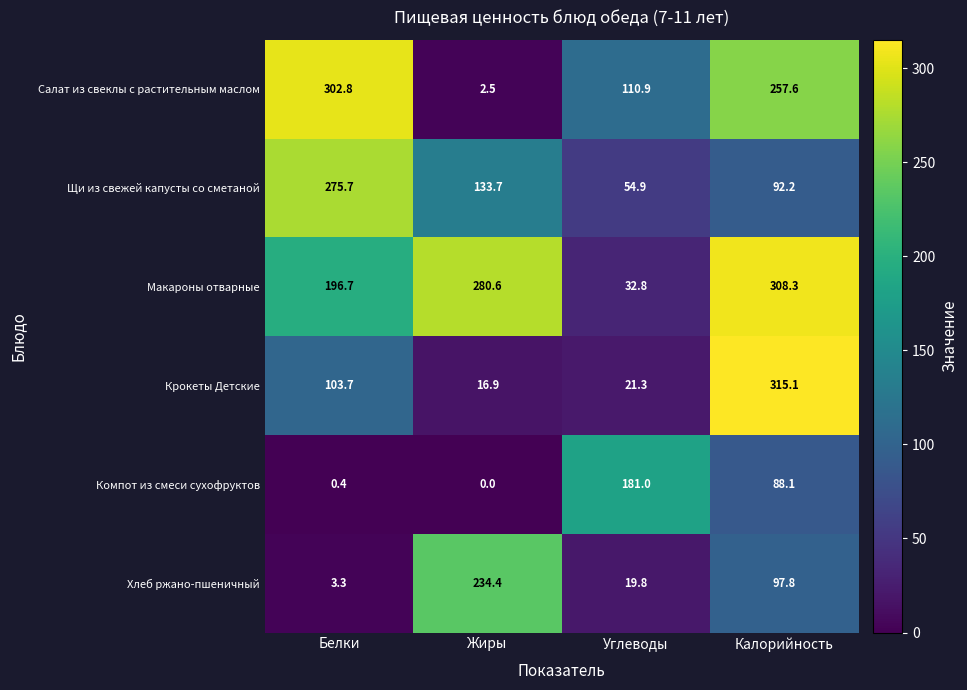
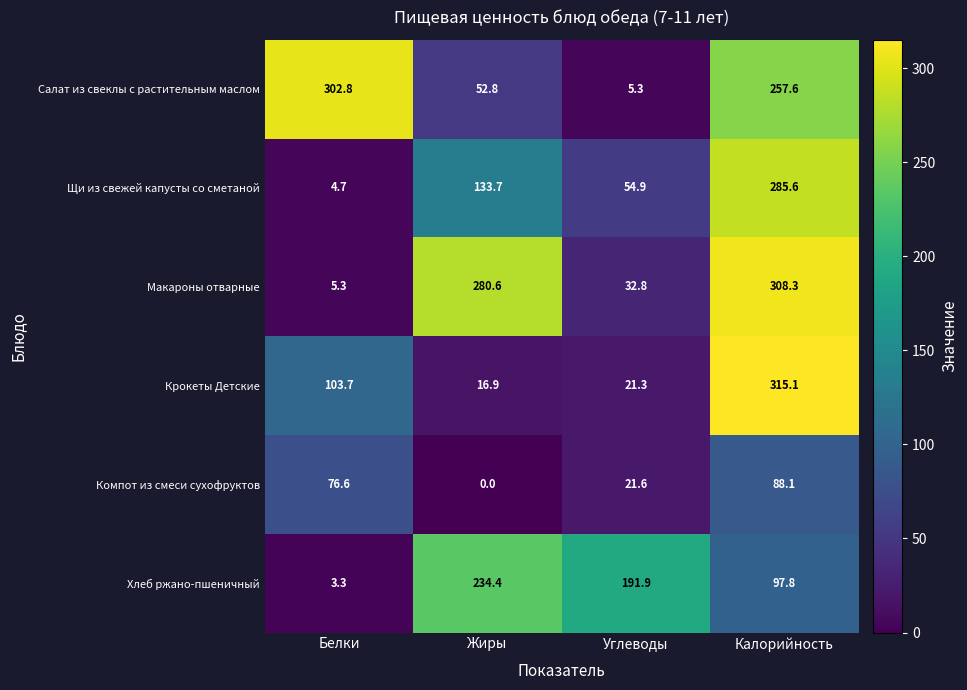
Салат из свеклы с растительным маслом, Жиры: 2.5 -> 52.8
Салат из свеклы с растительным маслом, Углеводы: 110.9 -> 5.3
Щи из свежей капусты со сметаной, Белки: 275.7 -> 4.7
Щи из свежей капусты со сметаной, Калорийность: 92.2 -> 285.6
Макароны отварные, Белки: 196.7 -> 5.3
Компот из смеси сухофруктов, Белки: 0.4 -> 76.6
Компот из смеси сухофруктов, Углеводы: 181.0 -> 21.6
Хлеб ржано-пшеничный, Углеводы: 19.8 -> 191.9
